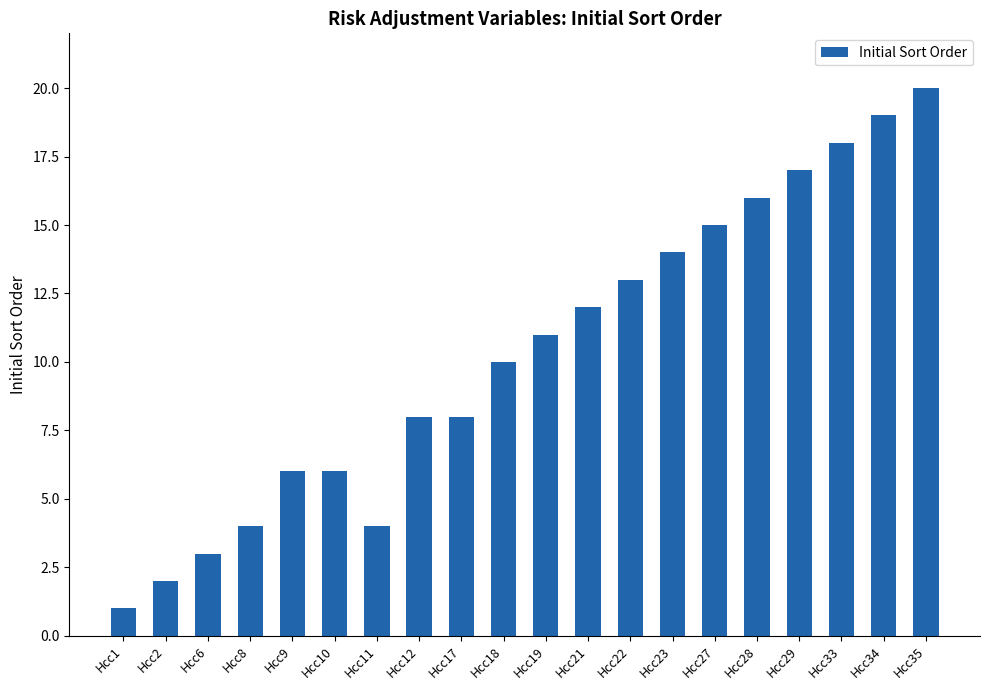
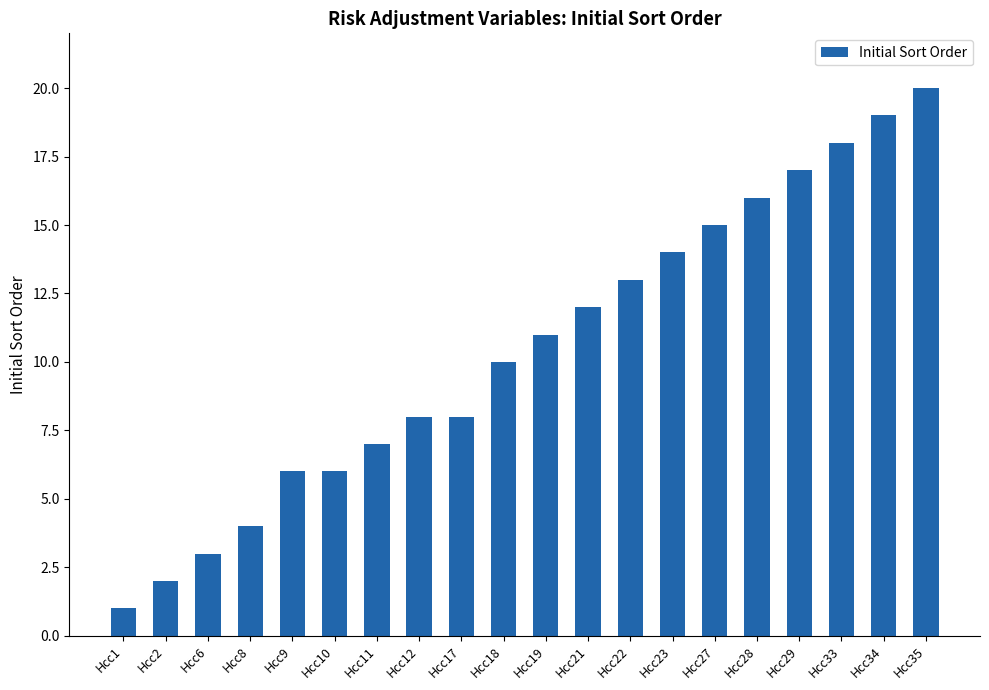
Hcc11: 4 -> 7
